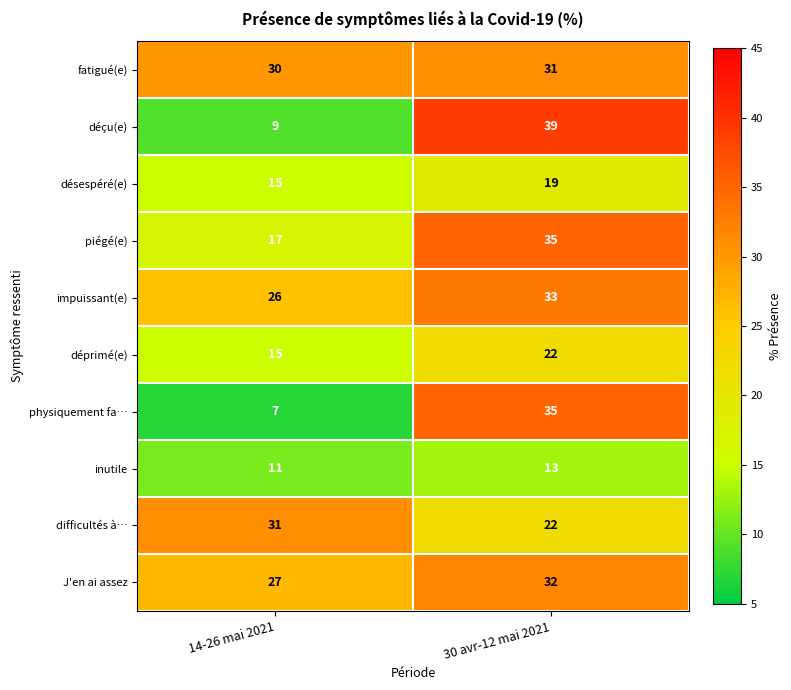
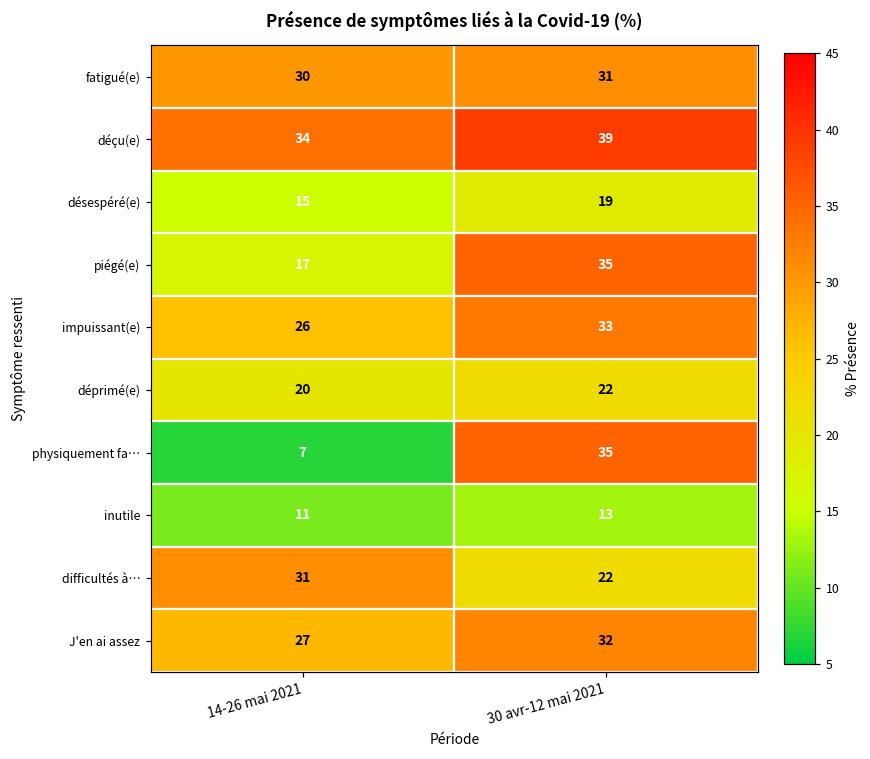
déçu(e), 14-26 mai 2021: 9 -> 34
déprimé(e), 14-26 mai 2021: 15 -> 20
